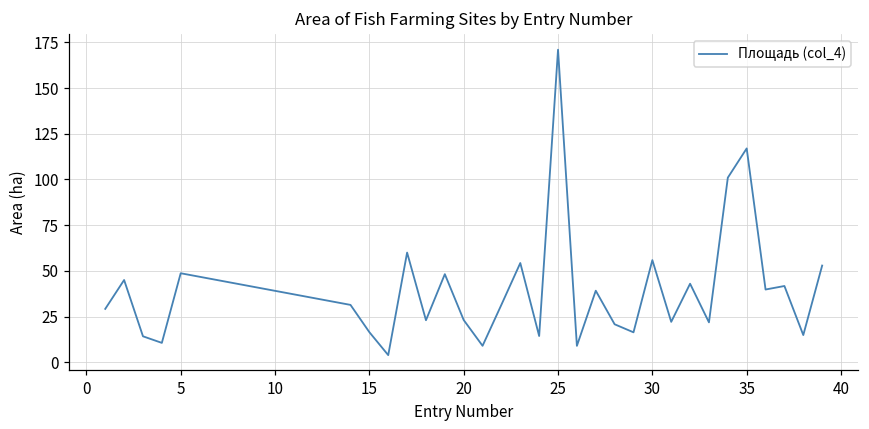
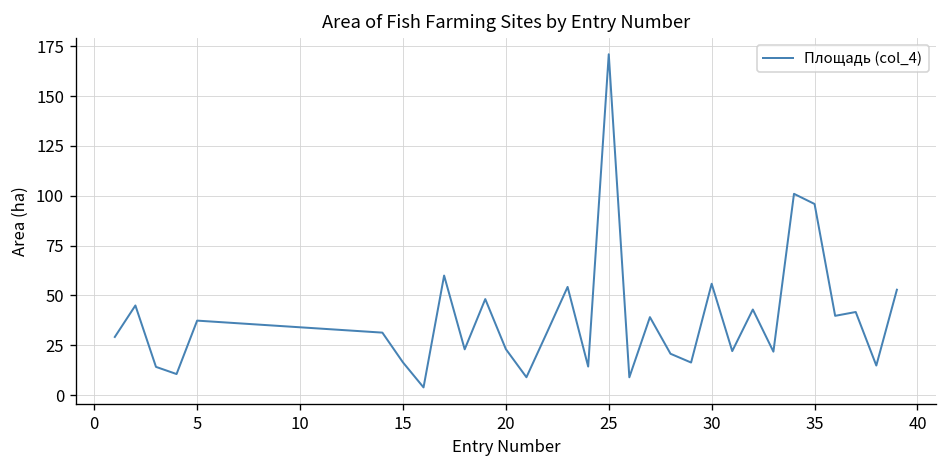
5: 49 -> 37
35: 117 -> 96
